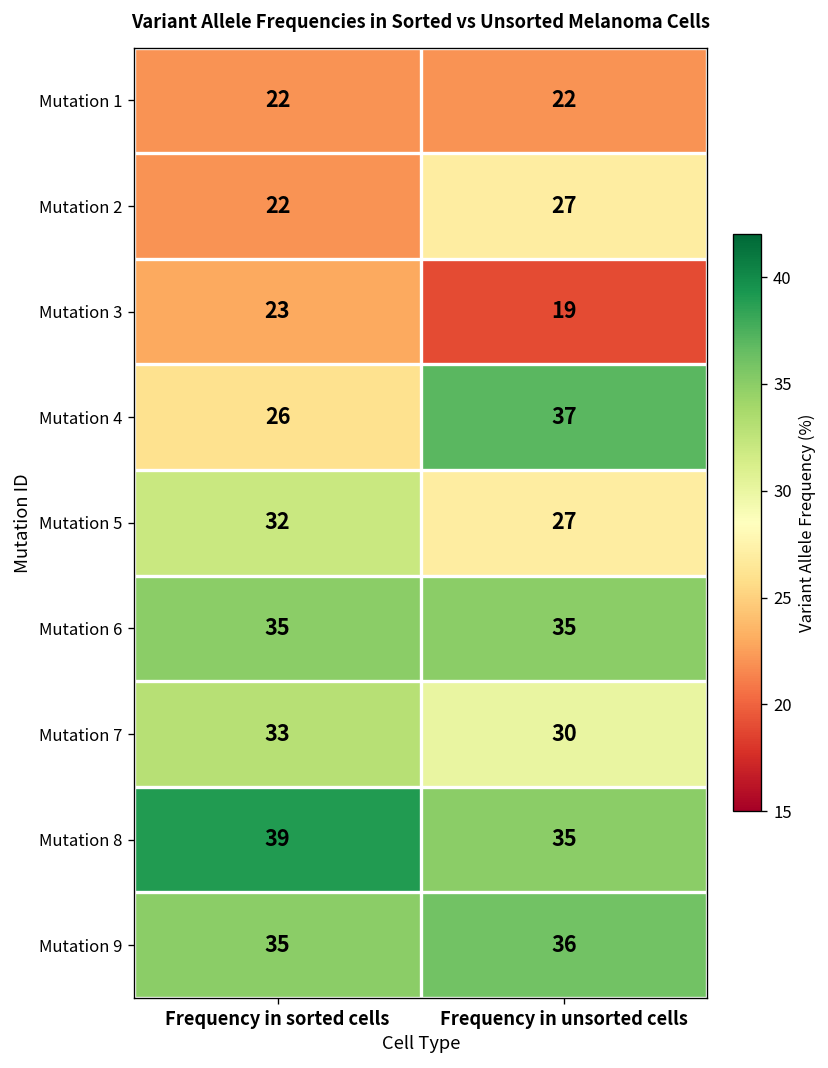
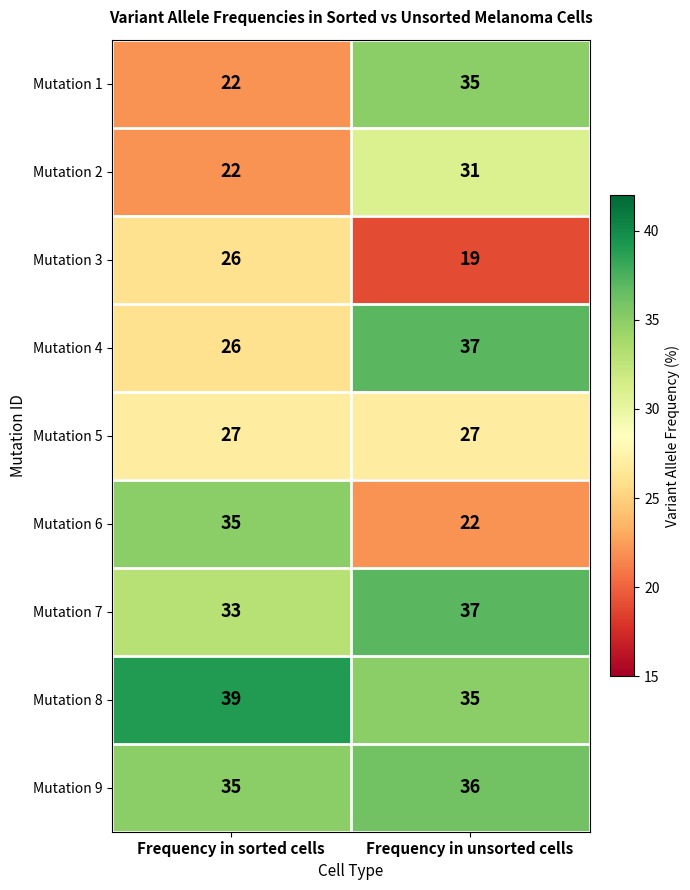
Mutation 1, Frequency in unsorted cells: 22 -> 35
Mutation 2, Frequency in unsorted cells: 27 -> 31
Mutation 3, Frequency in sorted cells: 23 -> 26
Mutation 5, Frequency in sorted cells: 32 -> 27
Mutation 6, Frequency in unsorted cells: 35 -> 22
Mutation 7, Frequency in unsorted cells: 30 -> 37
